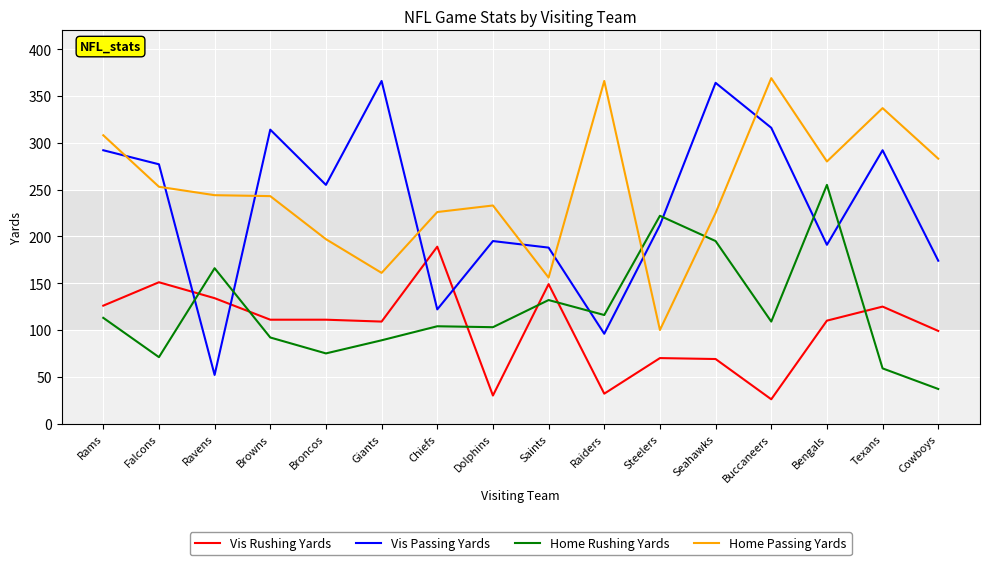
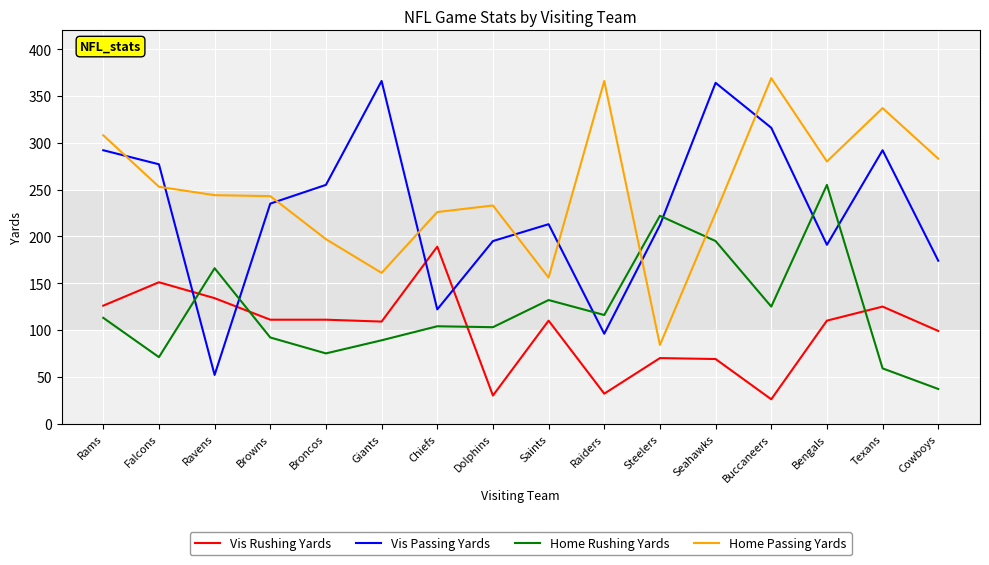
Vis Passing Yards, Browns: 310 -> 240
Vis Rushing Yards, Saints: 150 -> 110
Vis Passing Yards, Saints: 190 -> 210
Home Passing Yards, Steelers: 100 -> 80
Home Rushing Yards, Buccaneers: 110 -> 130
